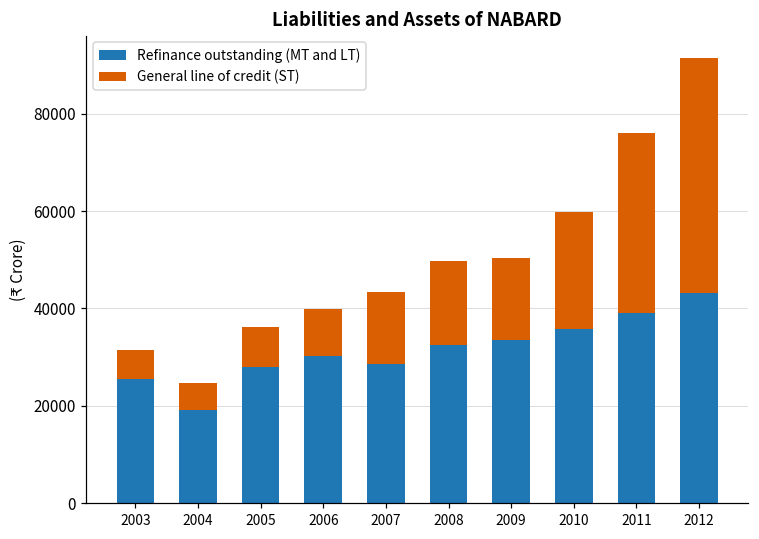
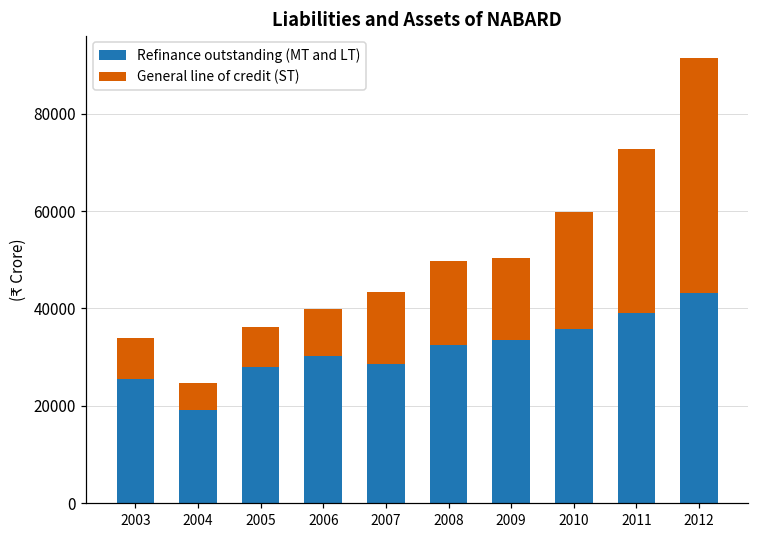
General line of credit (ST), 2003: 6000 -> 9000
General line of credit (ST), 2011: 37000 -> 34000
